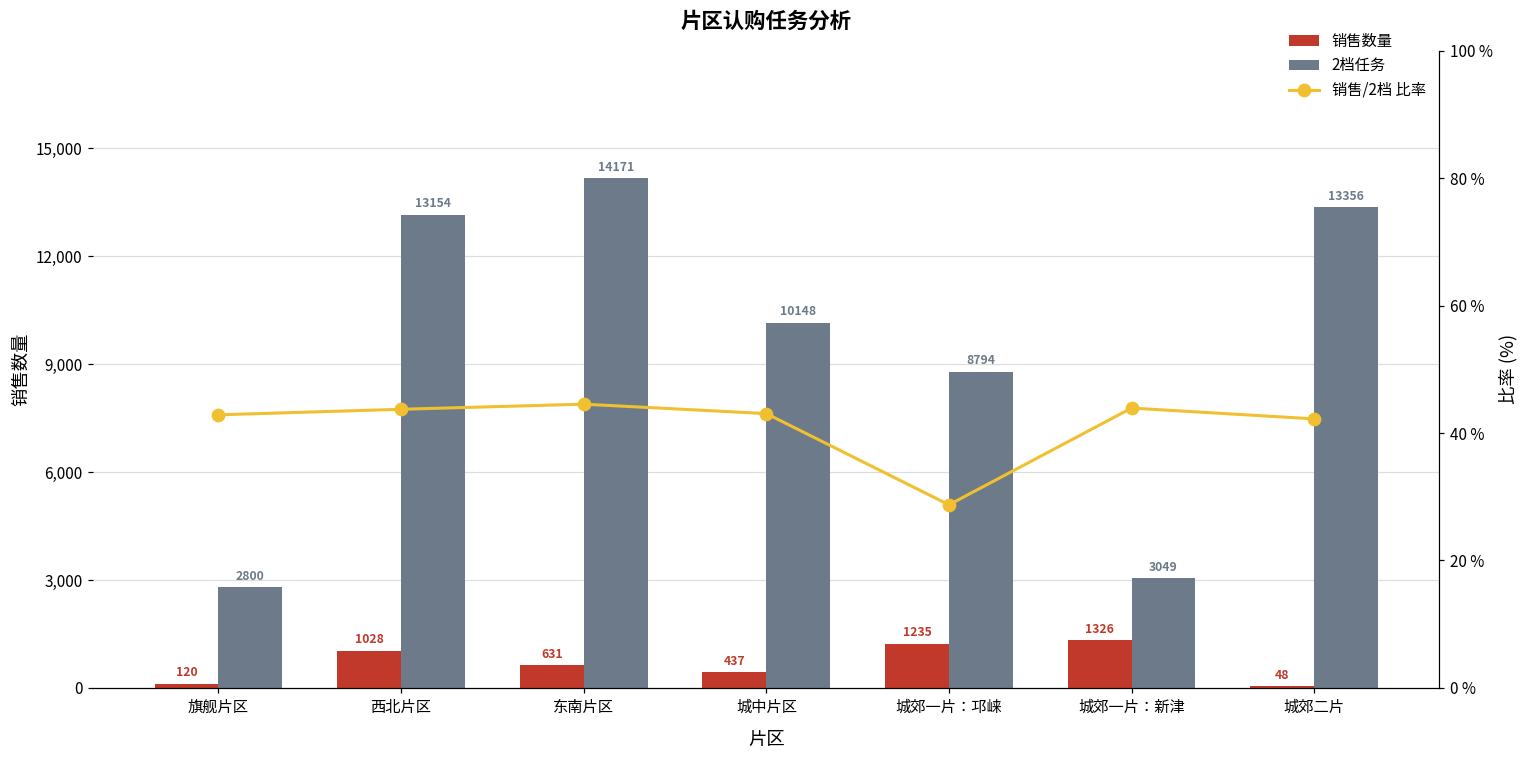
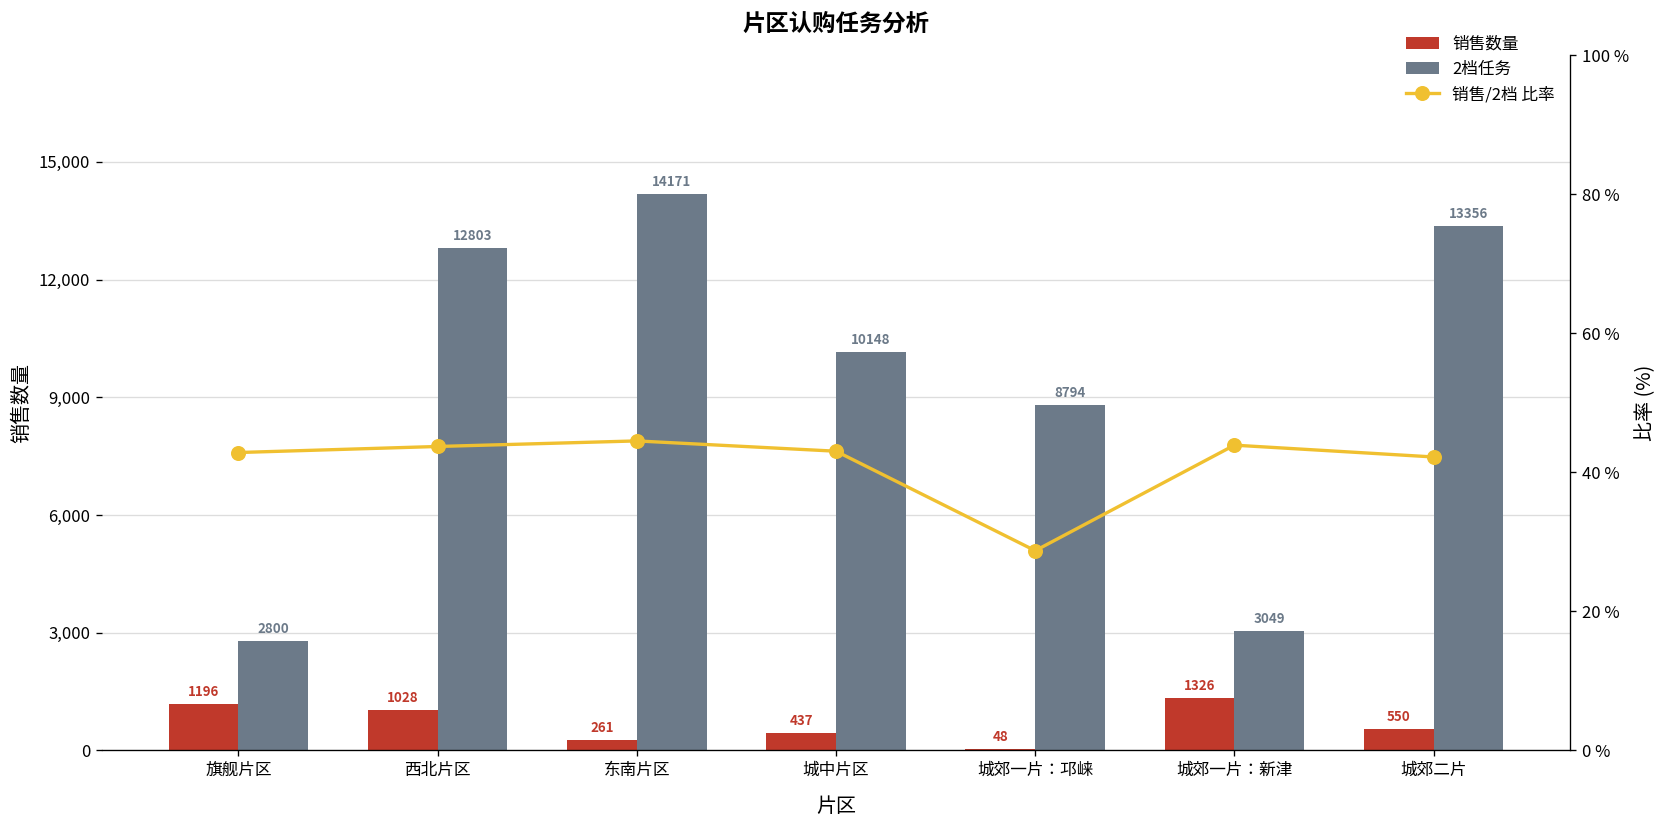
销售数量, 旗舰片区: 120 -> 1196
2档任务, 西北片区: 13154 -> 12803
销售数量, 东南片区: 631 -> 261
销售数量, 城郊一片：邛崃: 1235 -> 48
销售数量, 城郊二片: 48 -> 550
